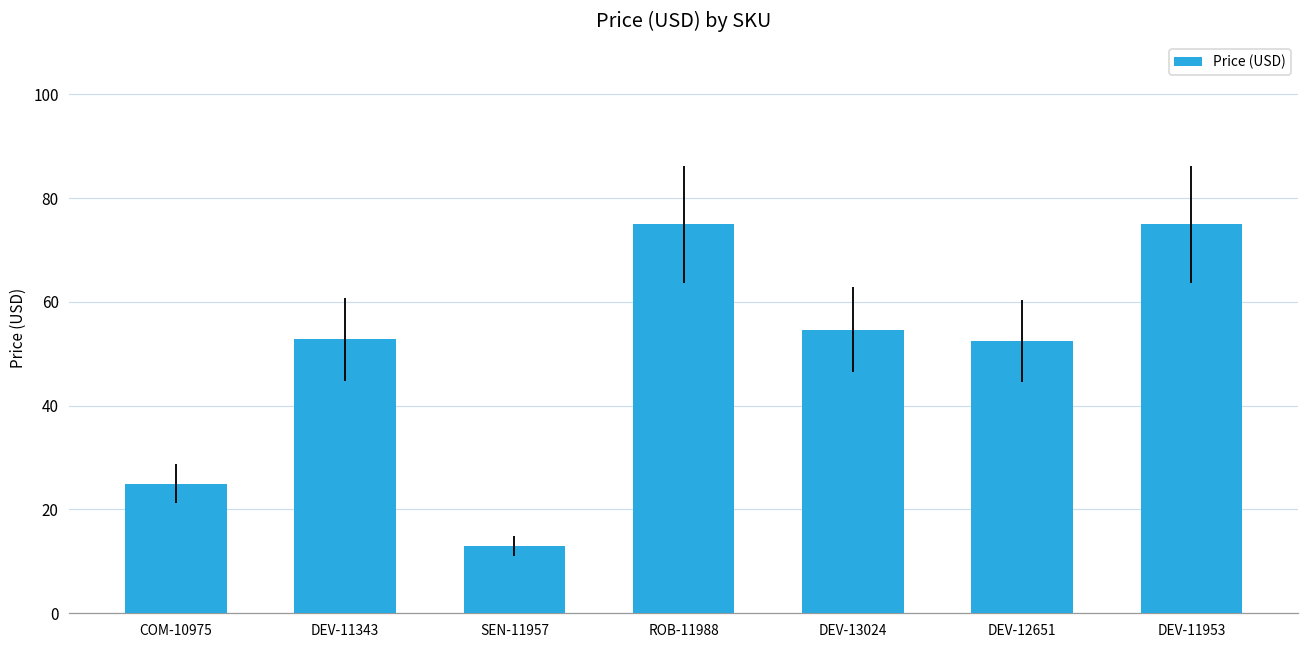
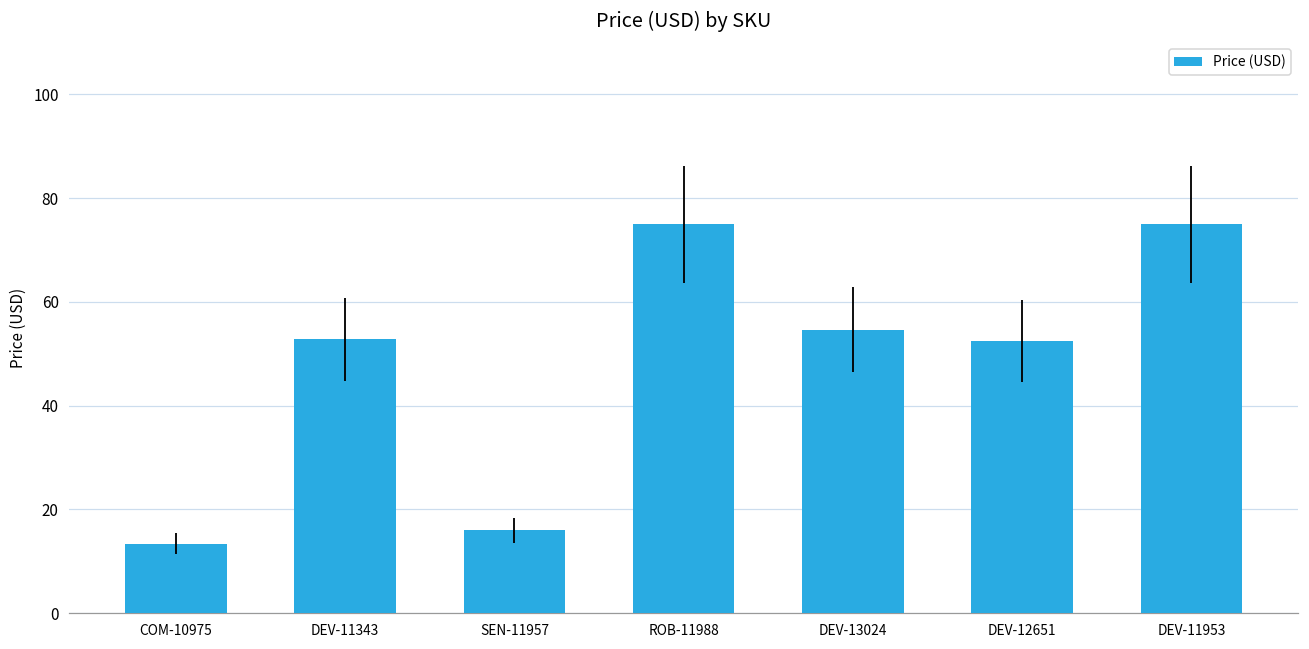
COM-10975: 25 -> 13
SEN-11957: 13 -> 16
